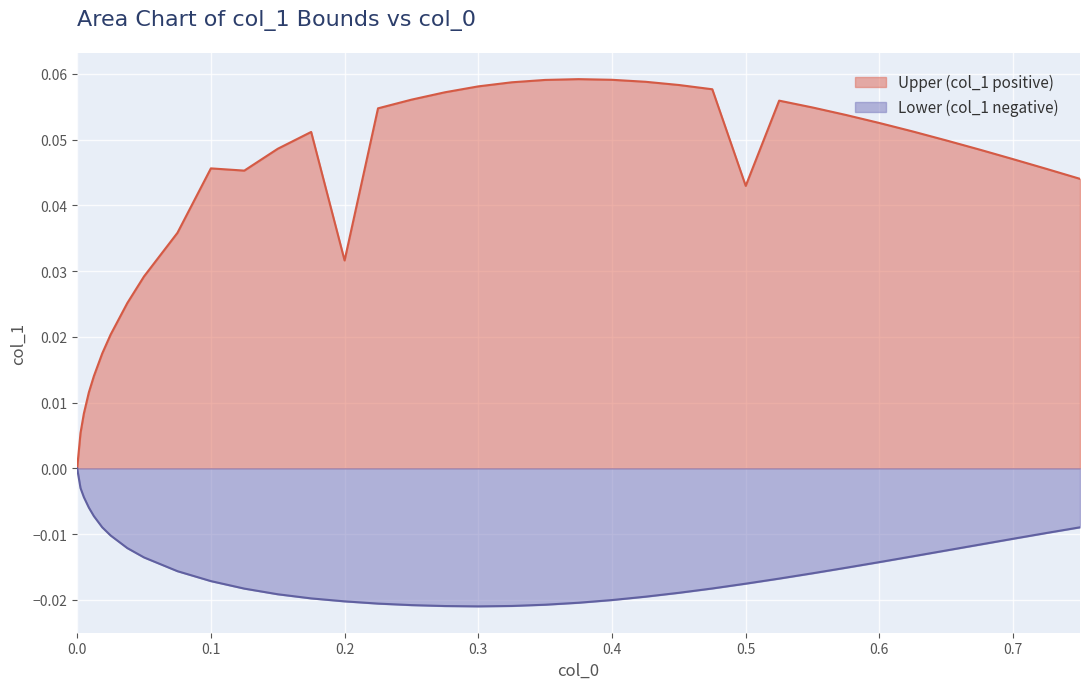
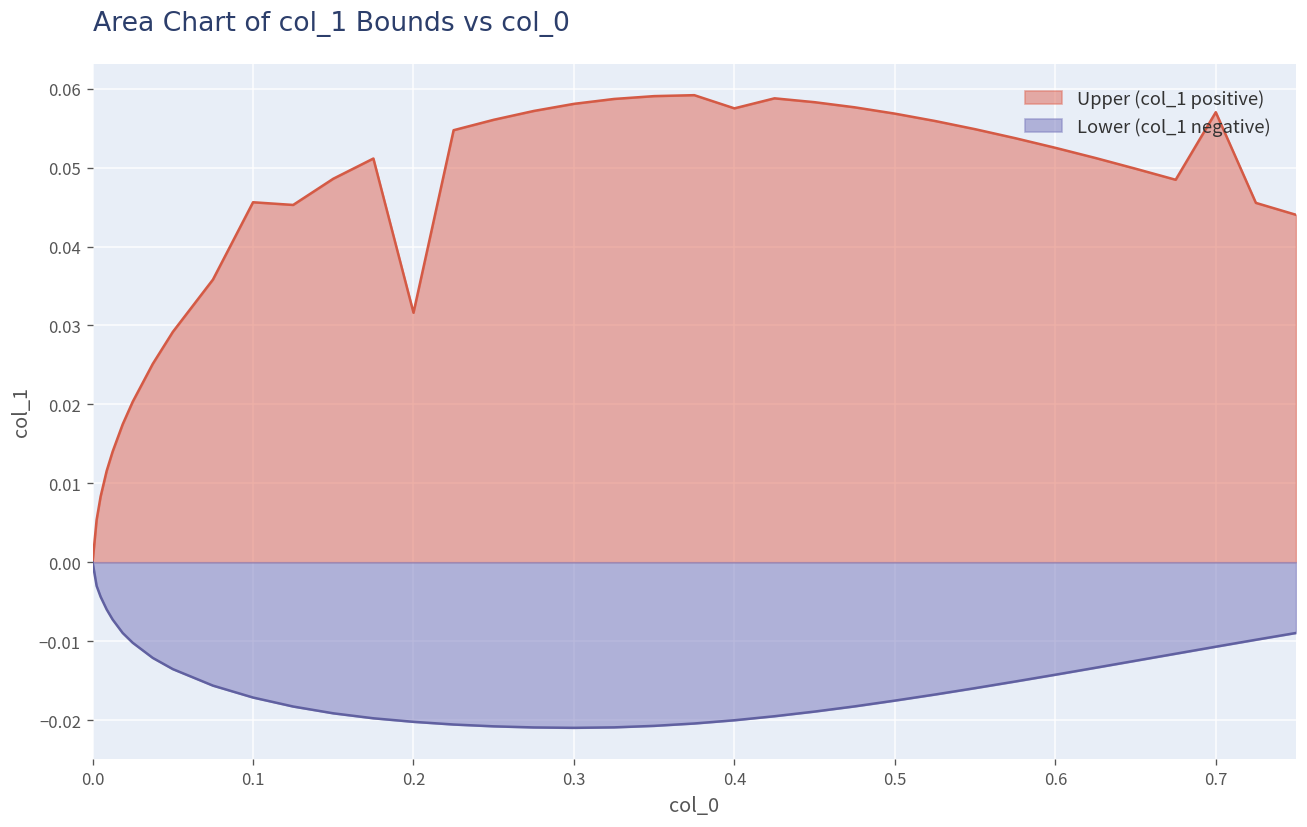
Upper (col_1 positive), 0.4: 0.059 -> 0.058
Upper (col_1 positive), 0.5: 0.043 -> 0.057
Upper (col_1 positive), 0.7: 0.047 -> 0.057
